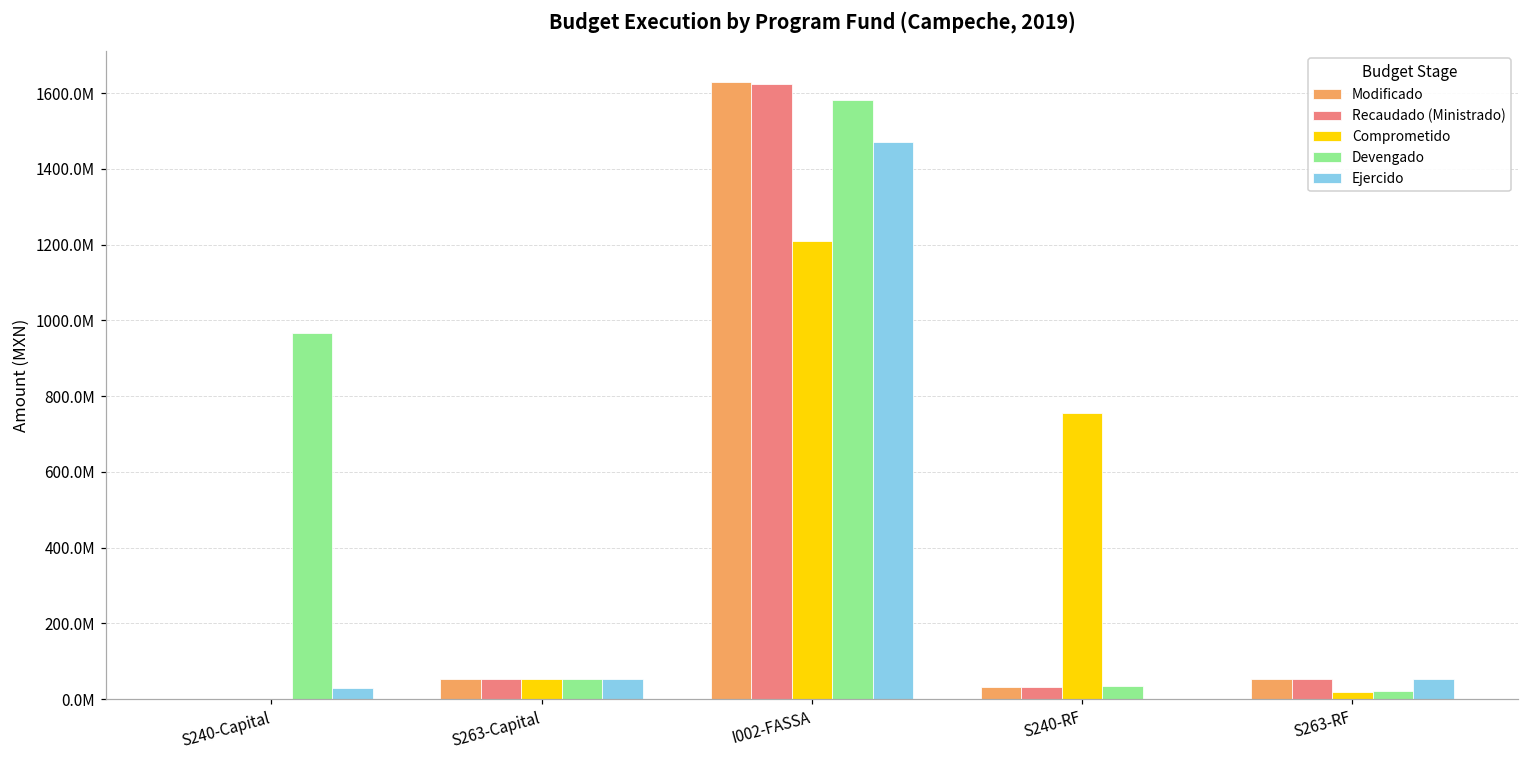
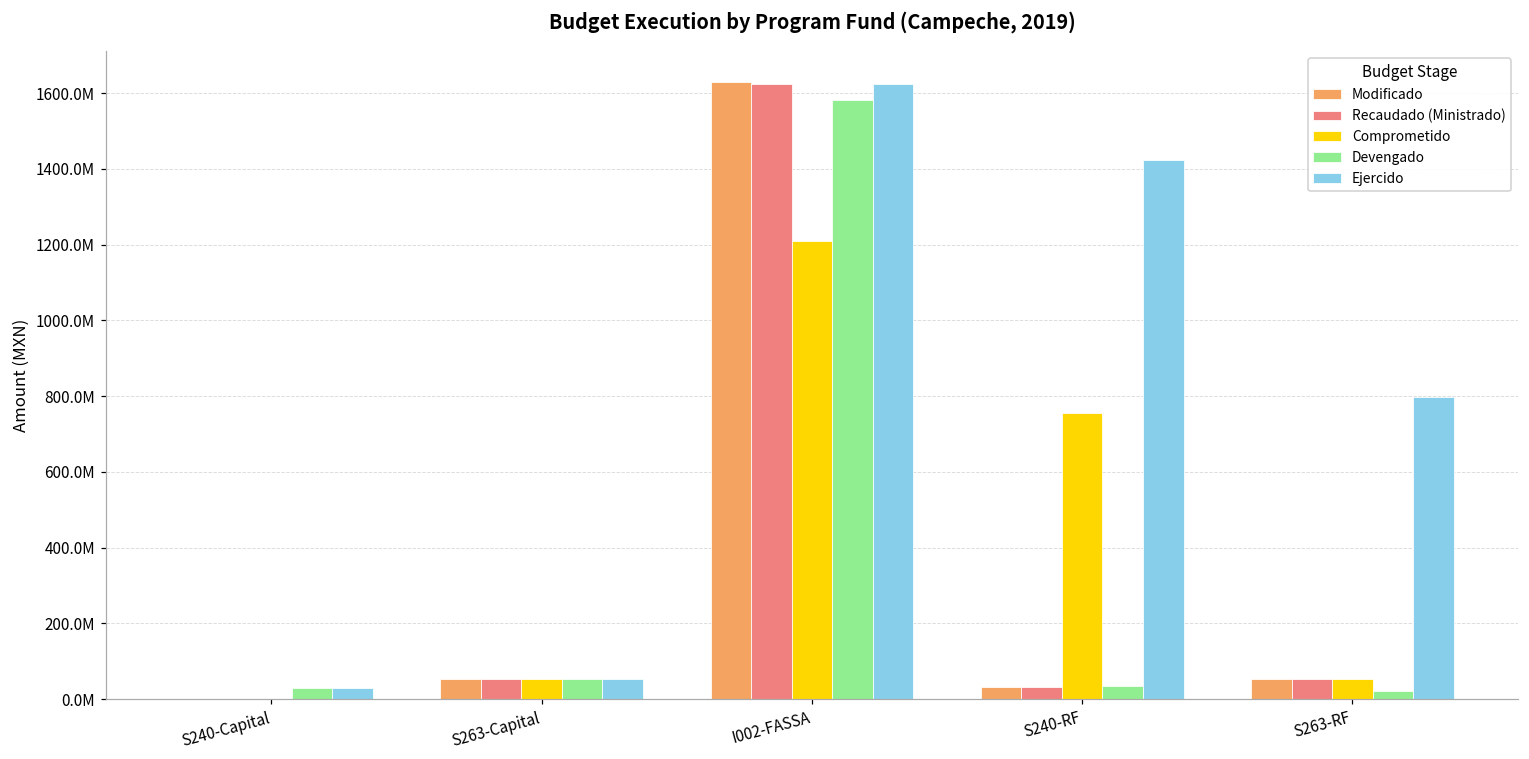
Devengado, S240-Capital: 970000000 -> 30000000
Ejercido, I002-FASSA: 1470000000 -> 1620000000
Ejercido, S240-RF: 0 -> 1420000000
Comprometido, S263-RF: 20000000 -> 50000000
Ejercido, S263-RF: 50000000 -> 800000000
